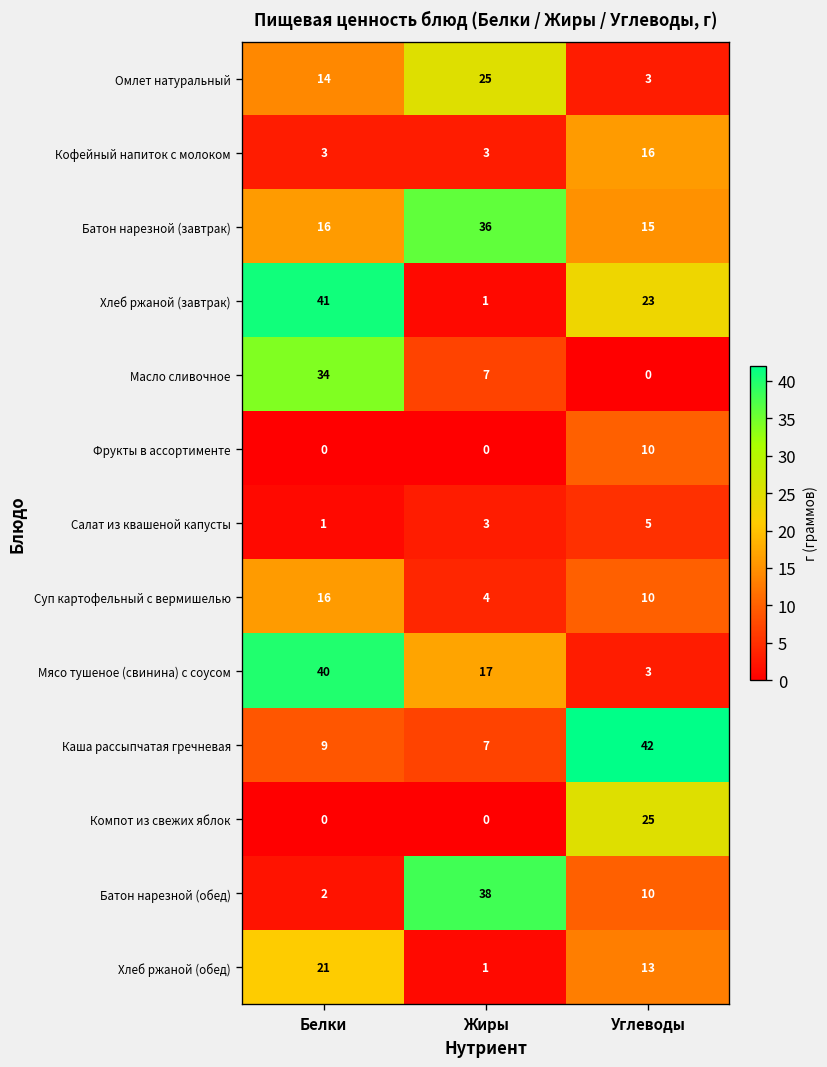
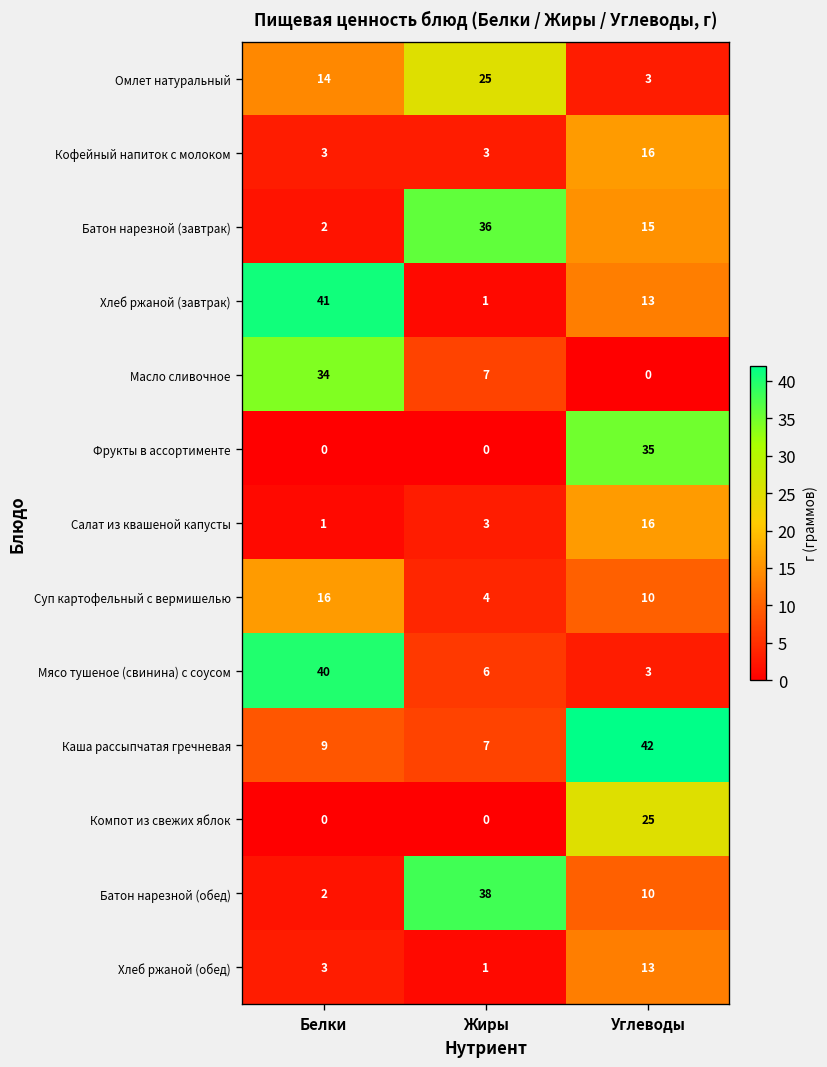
Батон нарезной (завтрак), Белки: 16 -> 2
Хлеб ржаной (завтрак), Углеводы: 23 -> 13
Фрукты в ассортименте, Углеводы: 10 -> 35
Салат из квашеной капусты, Углеводы: 5 -> 16
Мясо тушеное (свинина) с соусом, Жиры: 17 -> 6
Хлеб ржаной (обед), Белки: 21 -> 3
